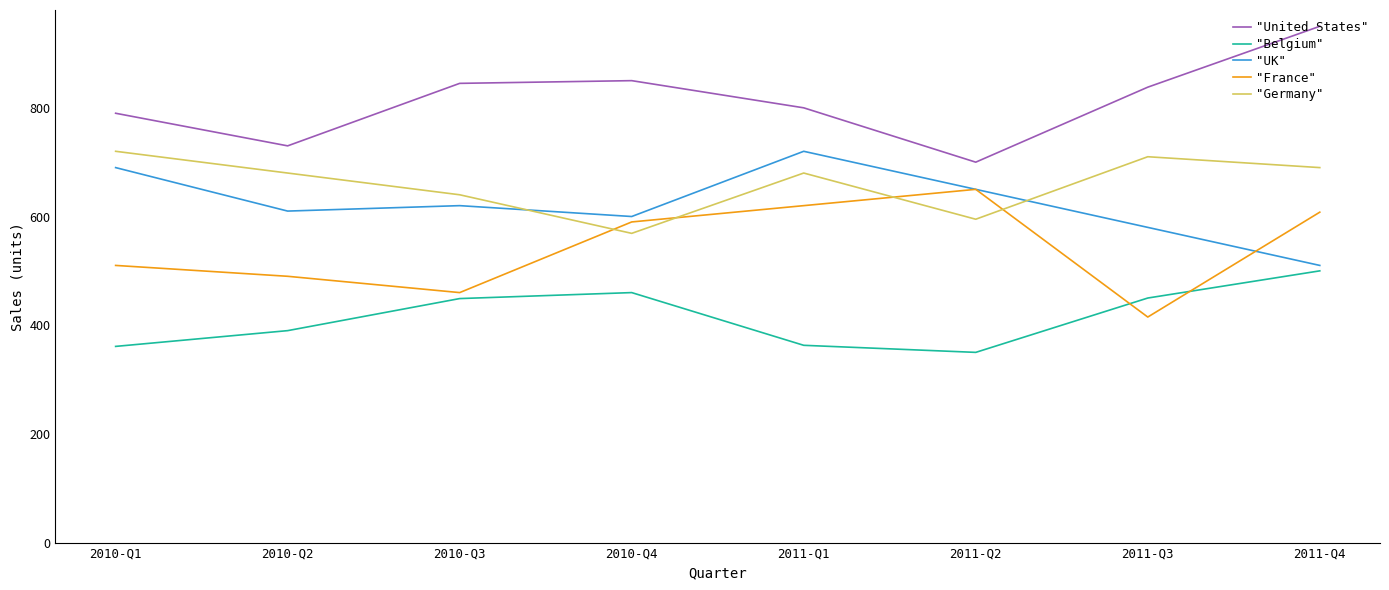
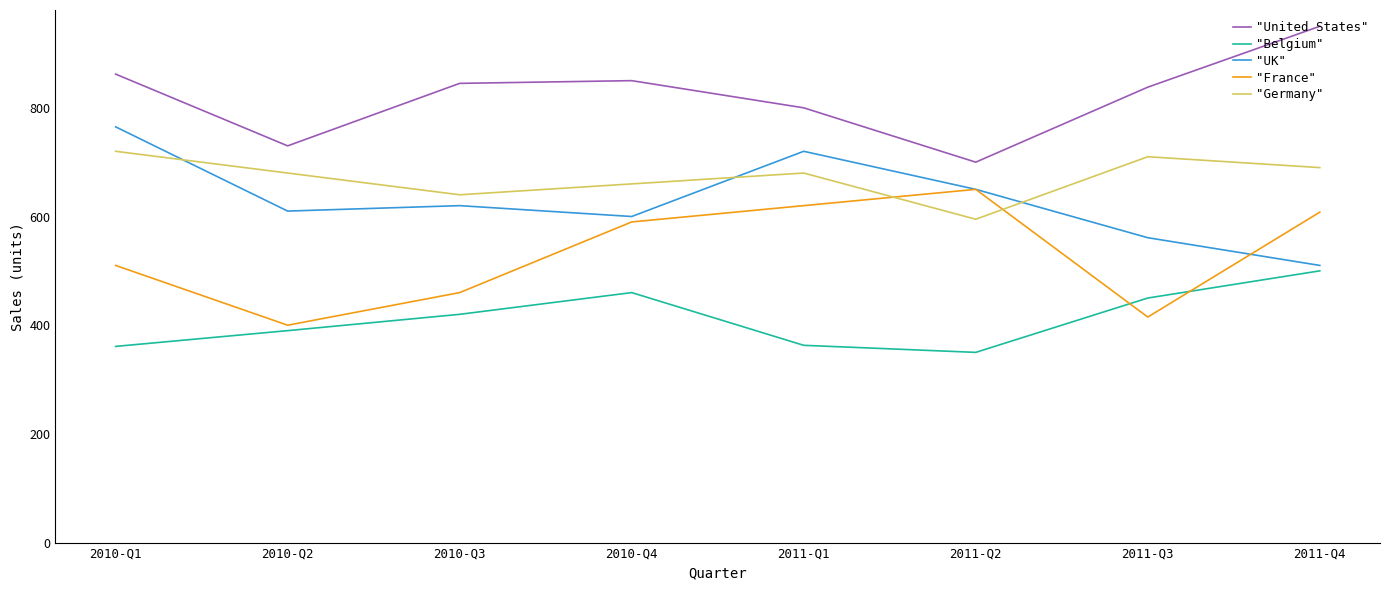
"United States", 2010-Q1: 790 -> 860
"UK", 2010-Q1: 690 -> 770
"France", 2010-Q2: 490 -> 400
"Belgium", 2010-Q3: 450 -> 420
"Germany", 2010-Q4: 570 -> 660
"UK", 2011-Q3: 580 -> 560
